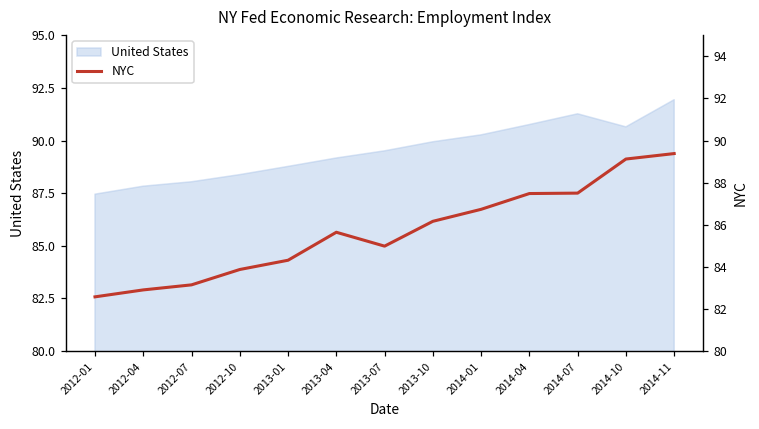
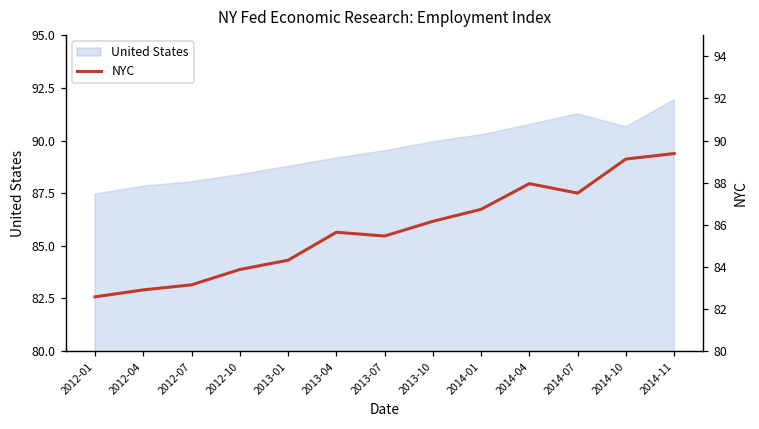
NYC, 2013-07: 85.0 -> 85.5
NYC, 2014-04: 87.5 -> 88.0
